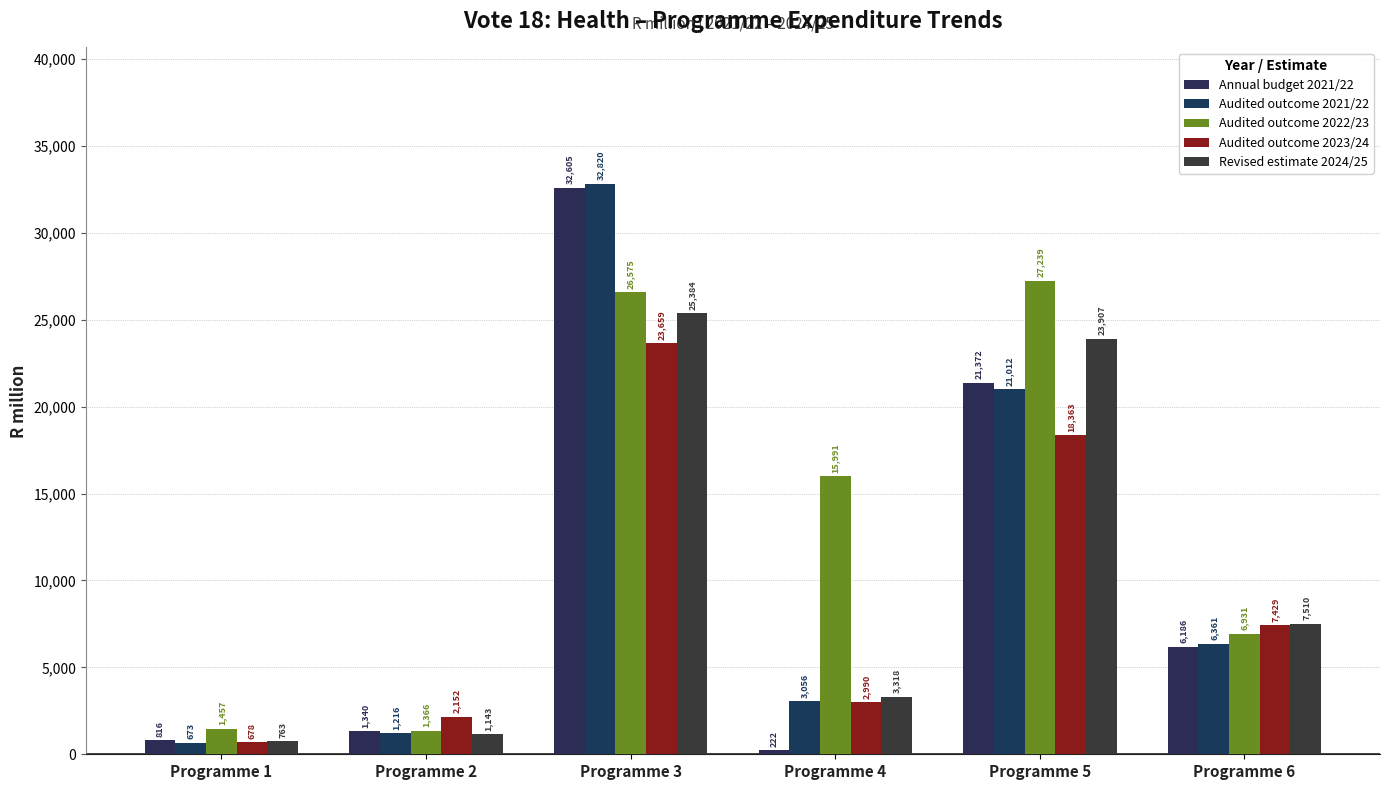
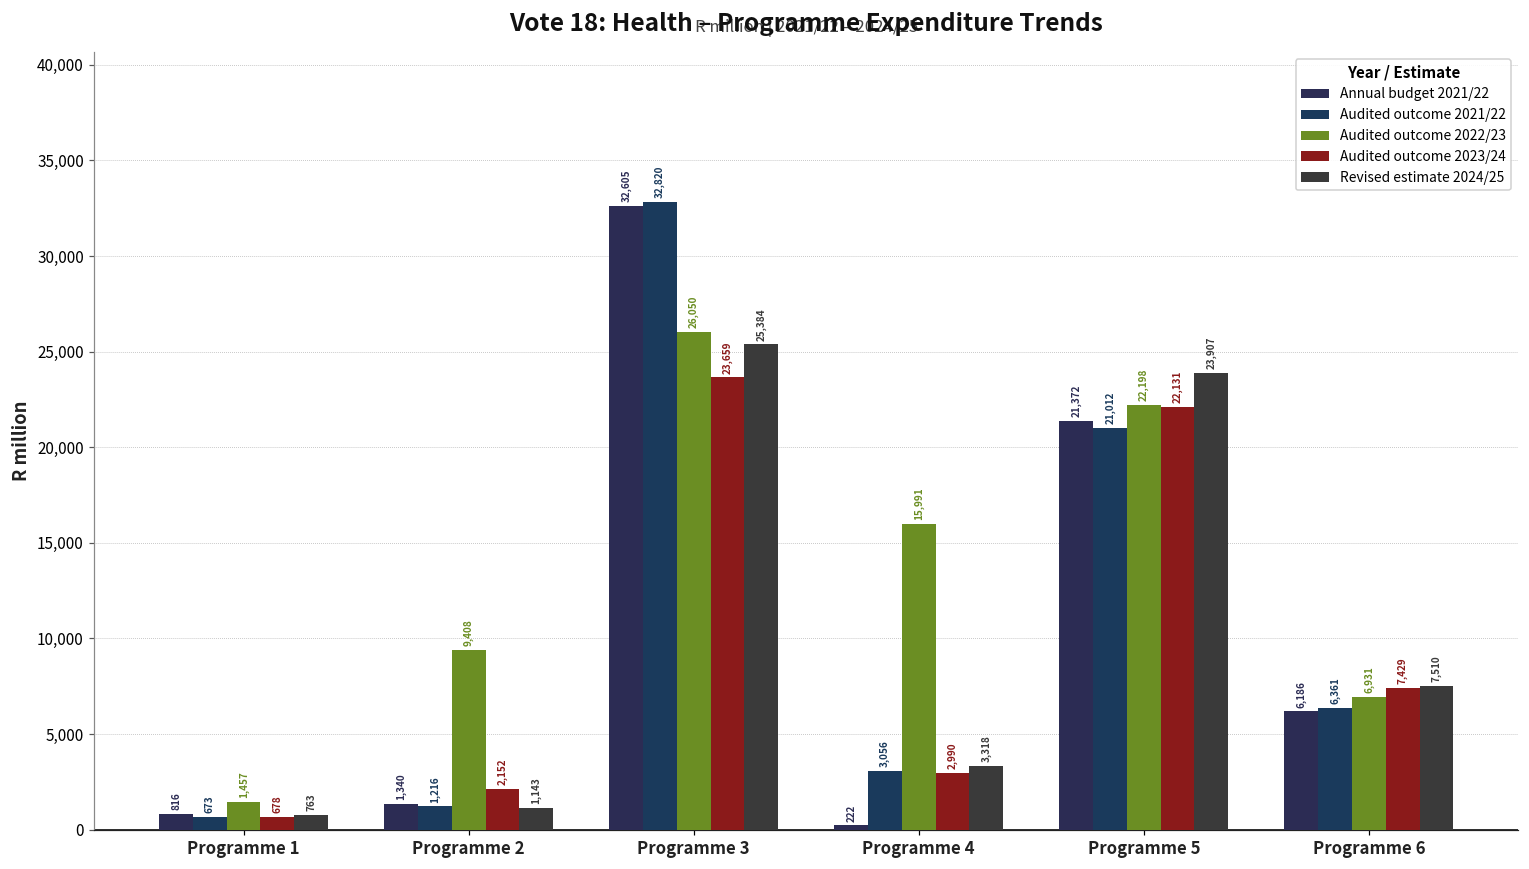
Audited outcome 2022/23, Programme 2: 1,366 -> 9,408
Audited outcome 2022/23, Programme 3: 26,575 -> 26,050
Audited outcome 2022/23, Programme 5: 27,239 -> 22,198
Audited outcome 2023/24, Programme 5: 18,363 -> 22,131
